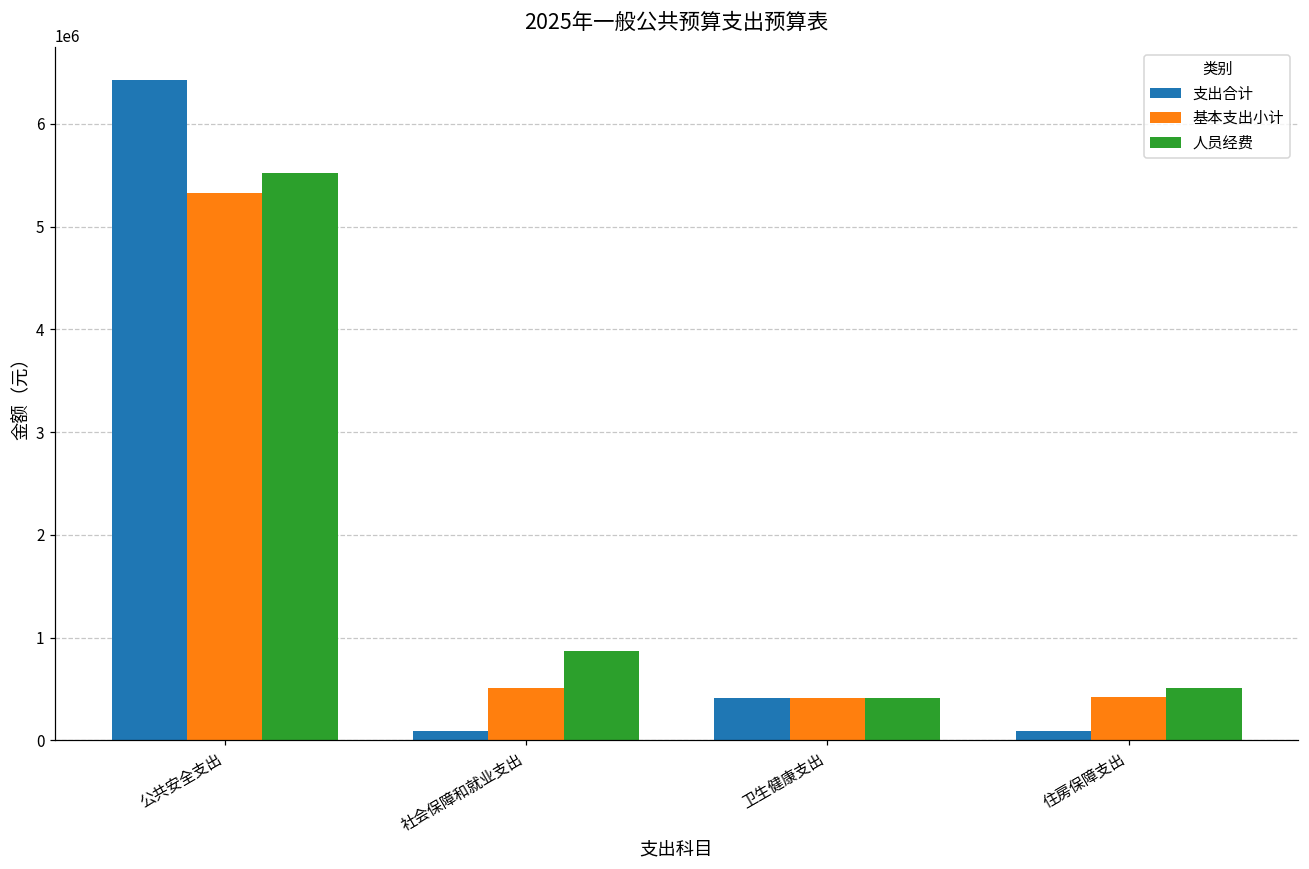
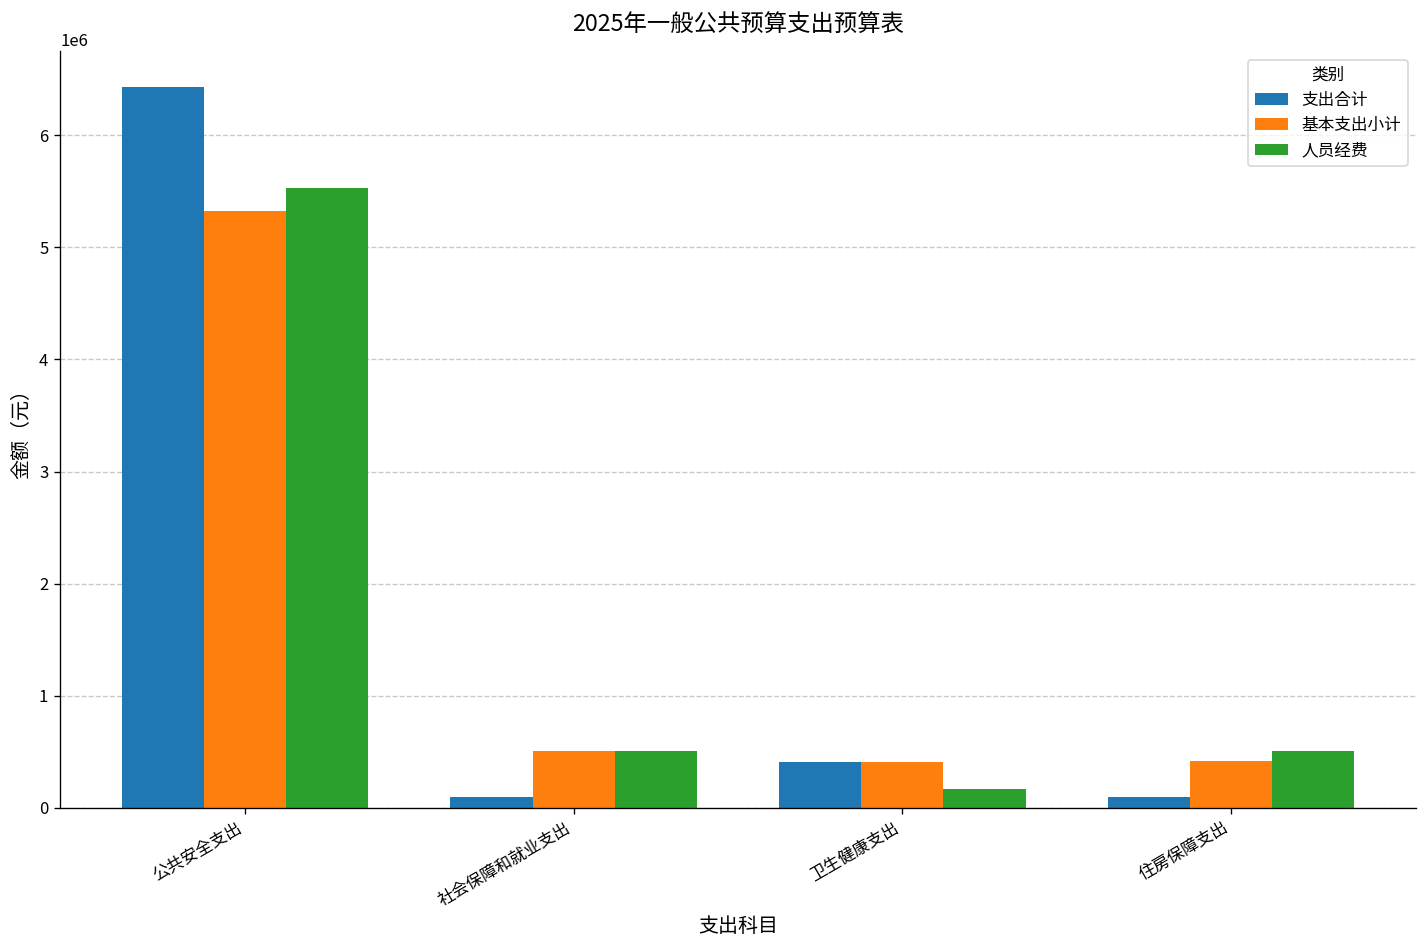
人员经费, 社会保障和就业支出: 900000 -> 500000
人员经费, 卫生健康支出: 400000 -> 200000
